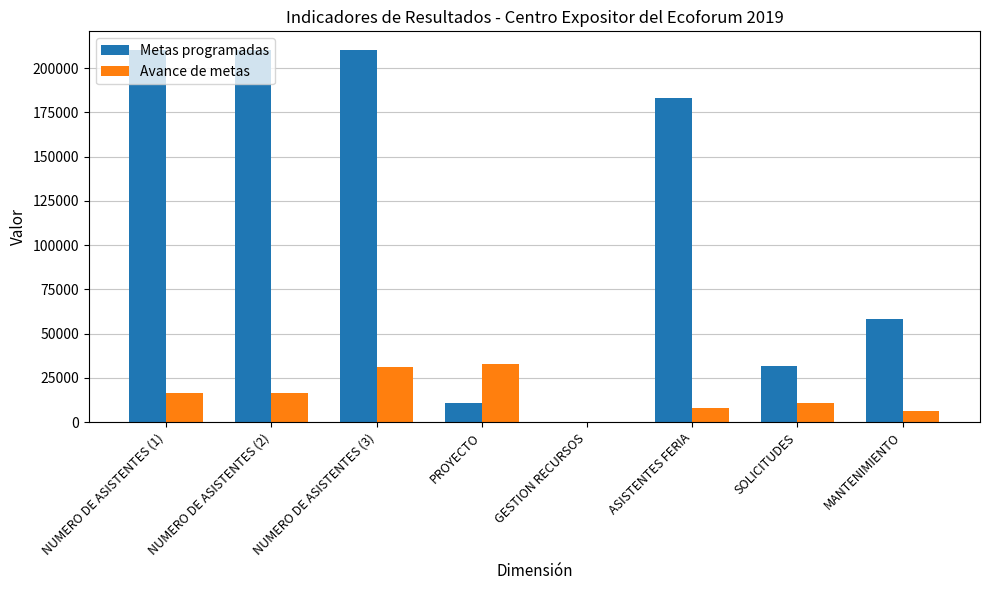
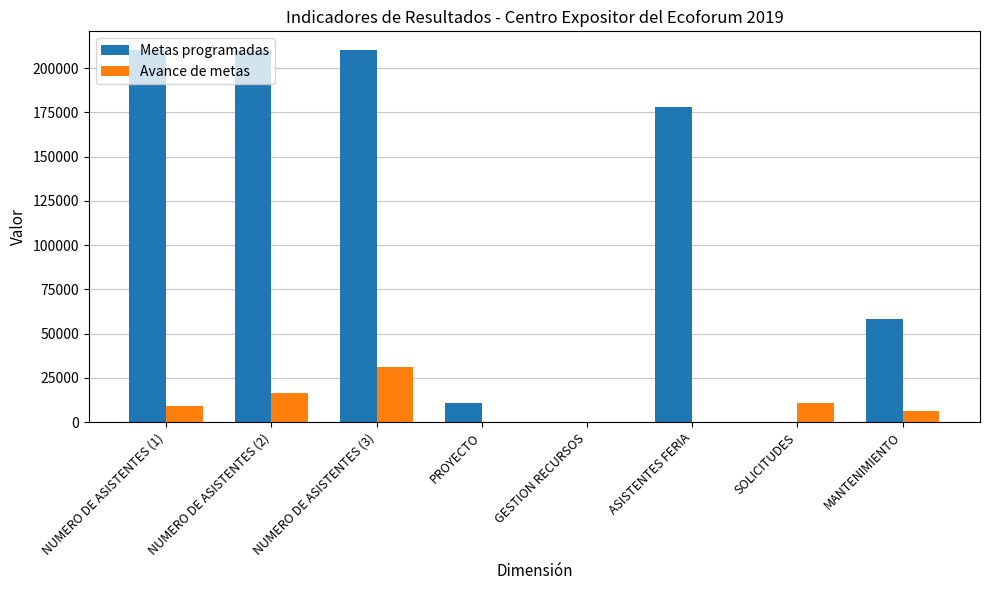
Avance de metas, NUMERO DE ASISTENTES (1): 17000 -> 9000
Avance de metas, PROYECTO: 33000 -> 0
Metas programadas, ASISTENTES FERIA: 183000 -> 178000
Avance de metas, ASISTENTES FERIA: 8000 -> 0
Metas programadas, SOLICITUDES: 32000 -> 0
